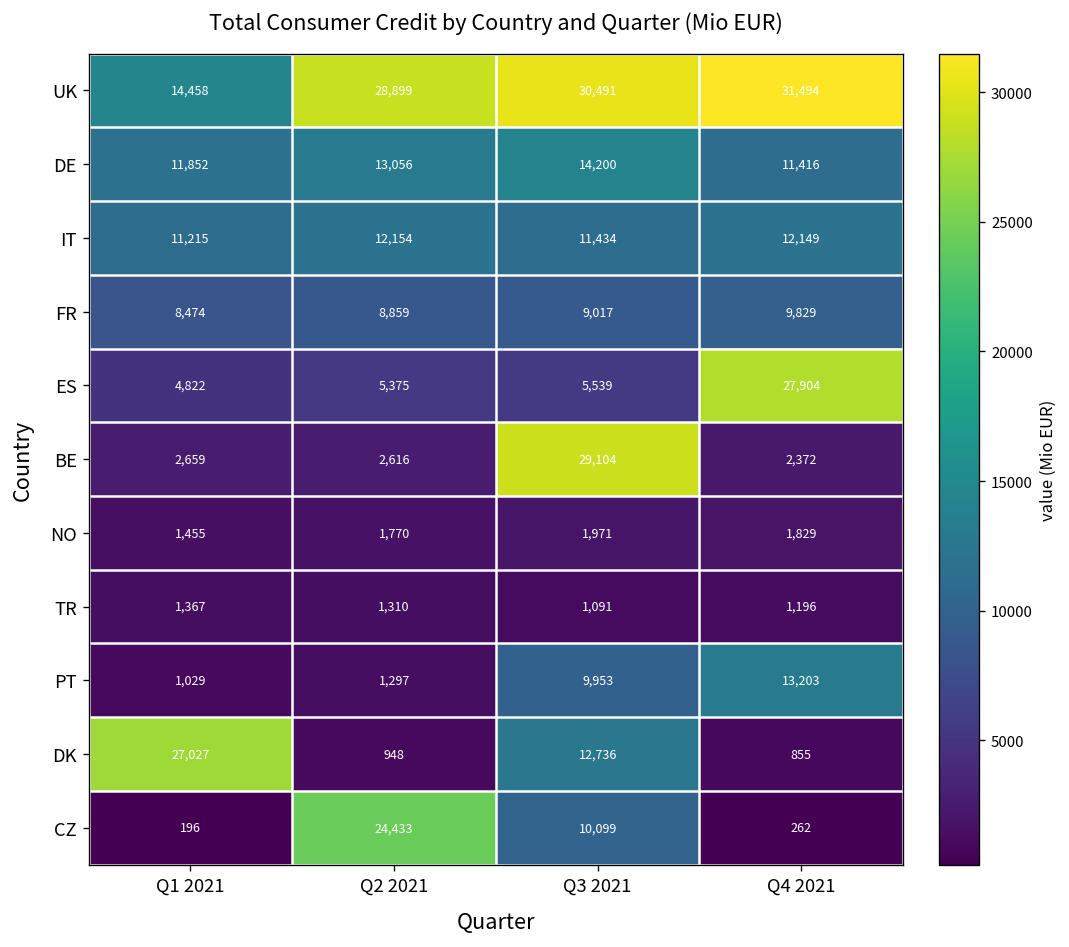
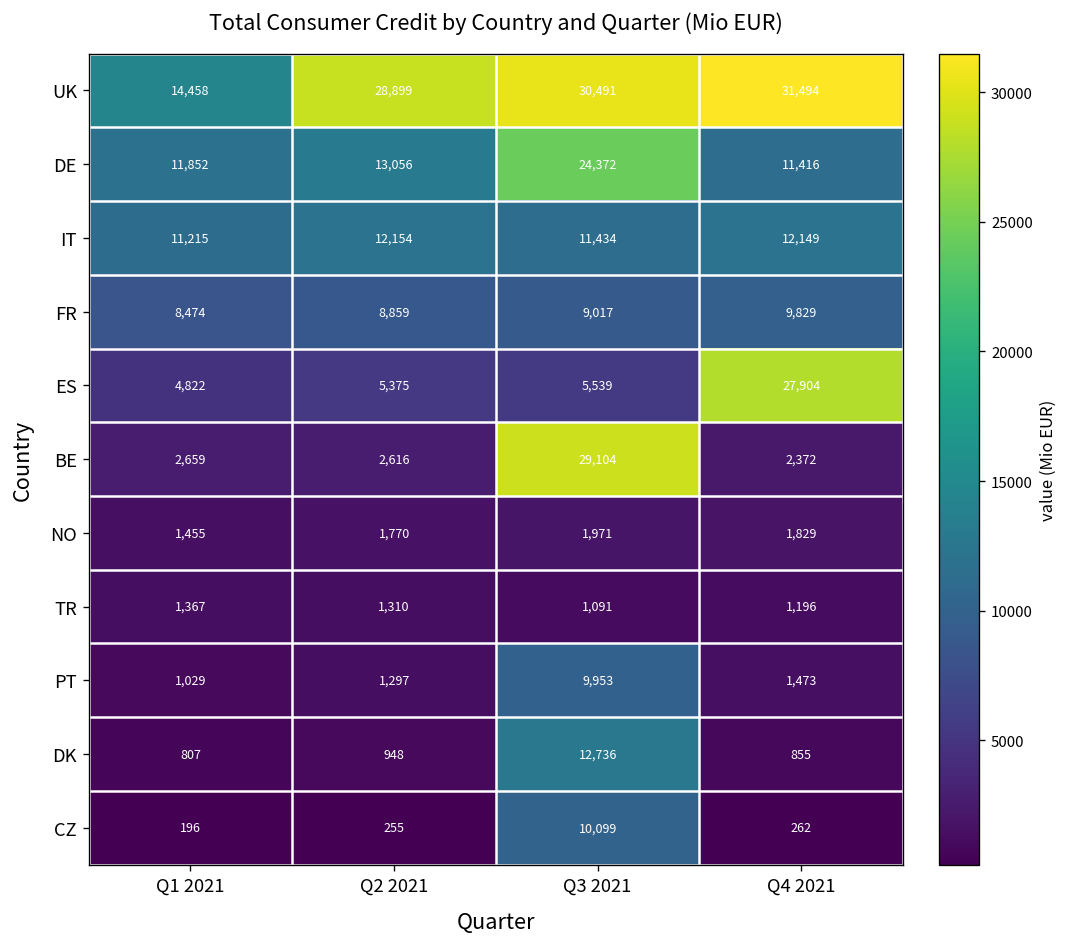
DE, Q3 2021: 14,200 -> 24,372
PT, Q4 2021: 13,203 -> 1,473
DK, Q1 2021: 27,027 -> 807
CZ, Q2 2021: 24,433 -> 255
